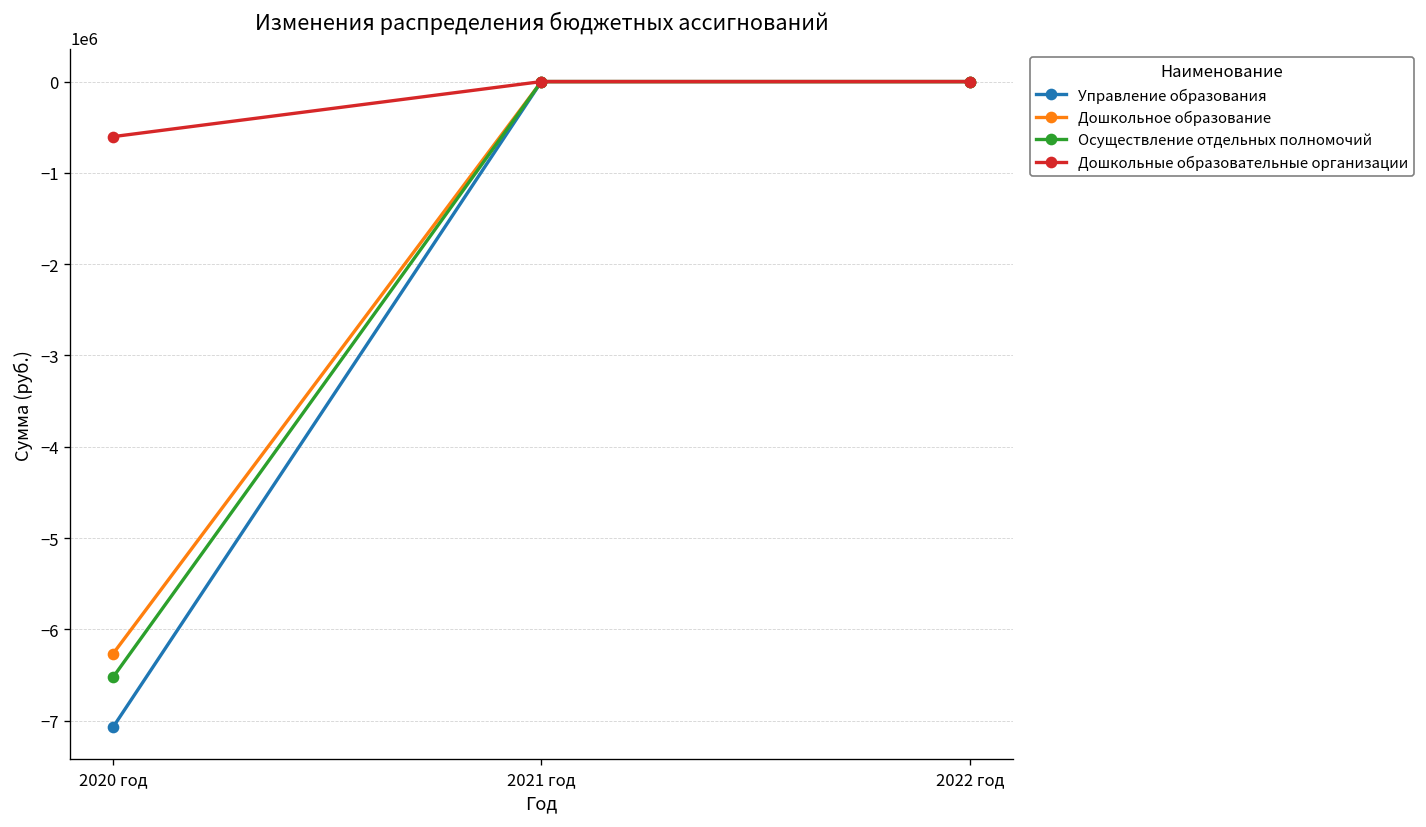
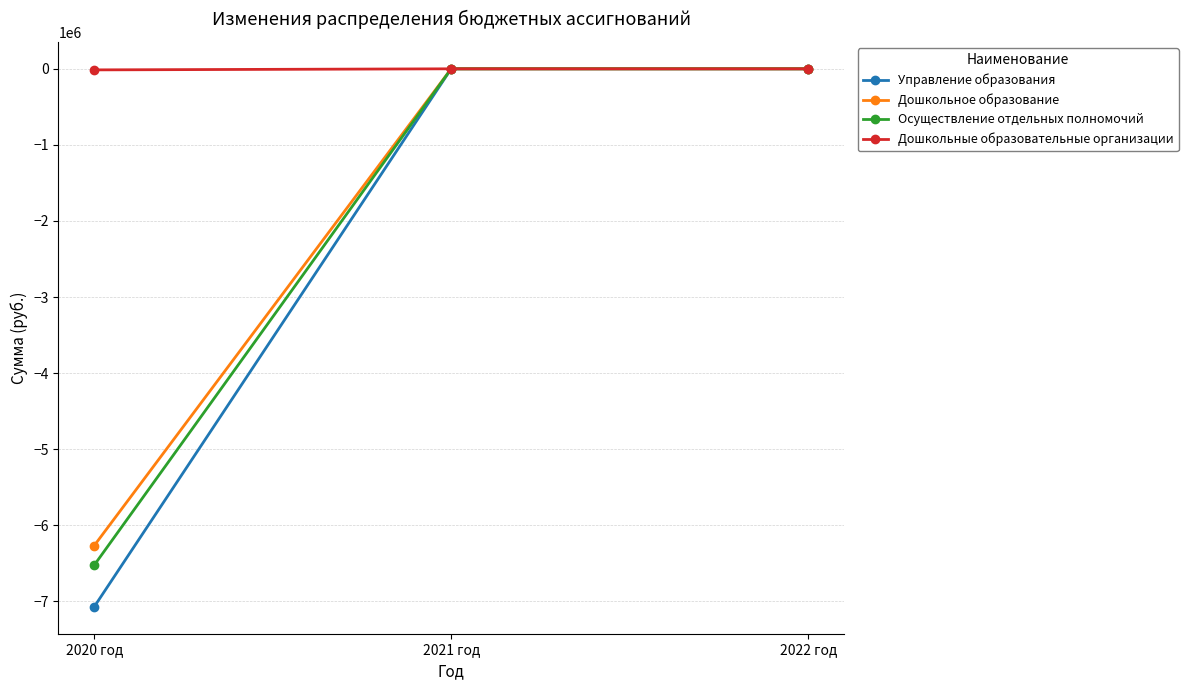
Дошкольные образовательные организации, 2020 год: -600000 -> 0
